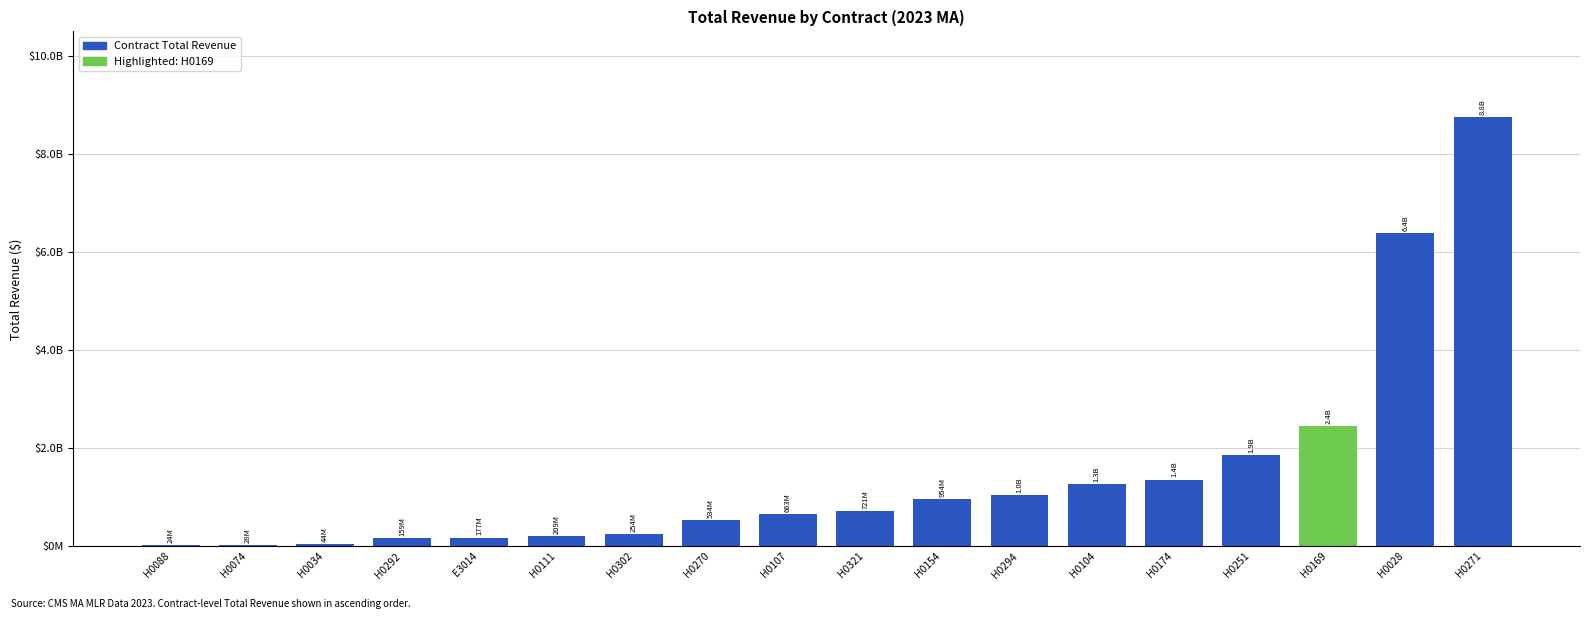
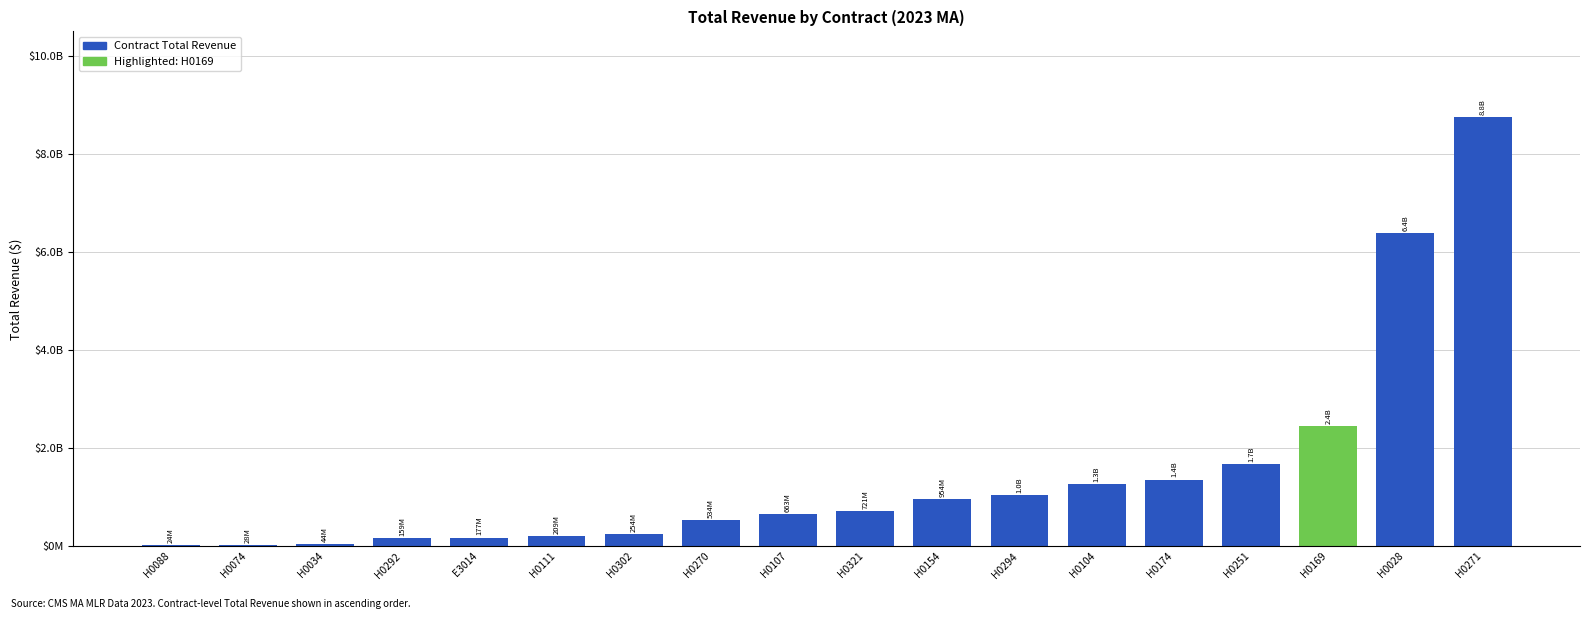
H0251: 1.9B -> 1.7B
